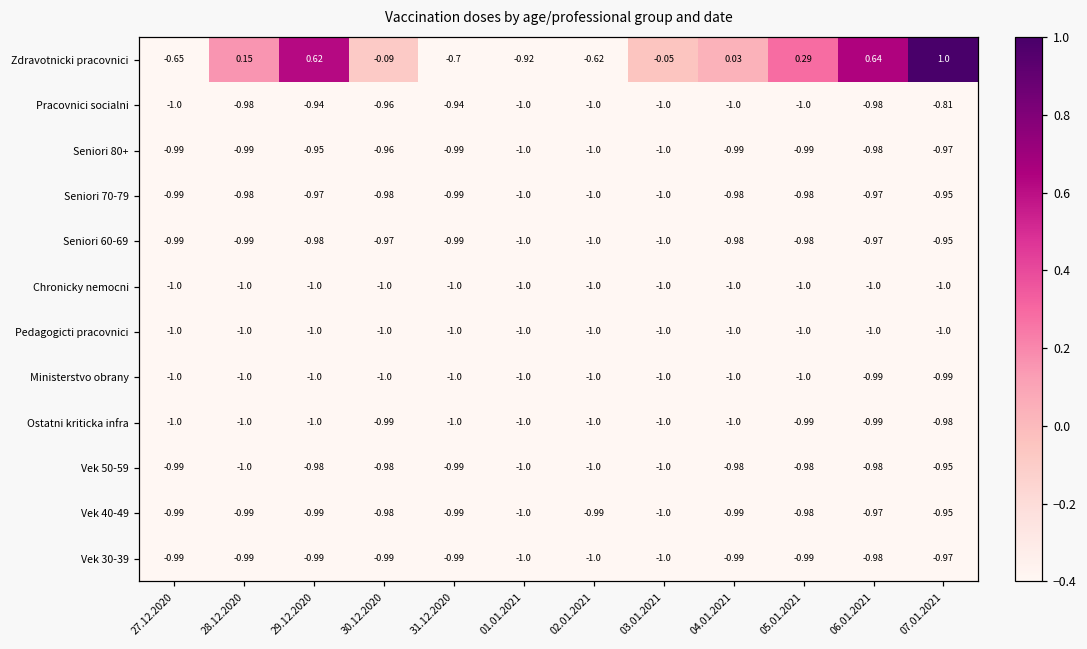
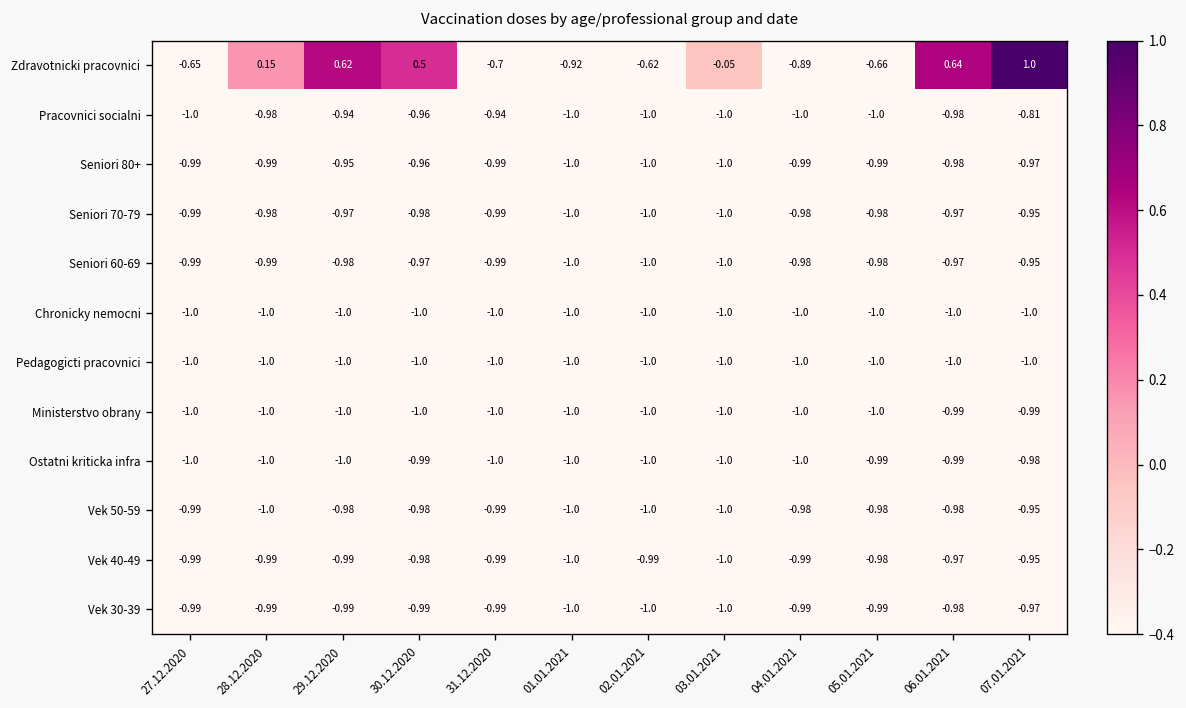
Zdravotnicki pracovnici, 30.12.2020: -0.09 -> 0.5
Zdravotnicki pracovnici, 04.01.2021: 0.03 -> -0.89
Zdravotnicki pracovnici, 05.01.2021: 0.29 -> -0.66
